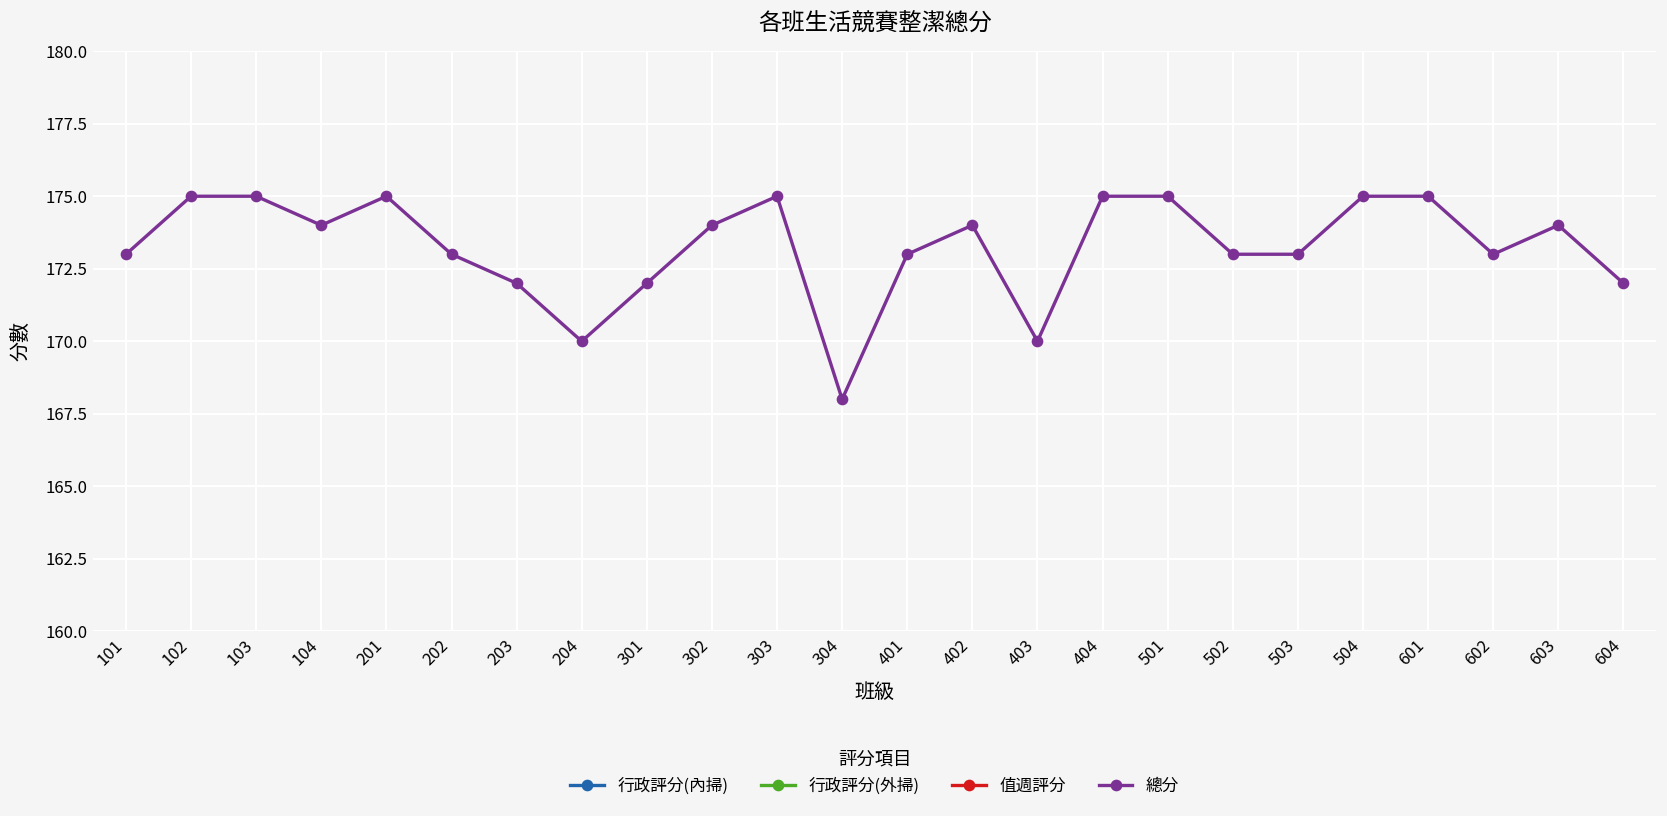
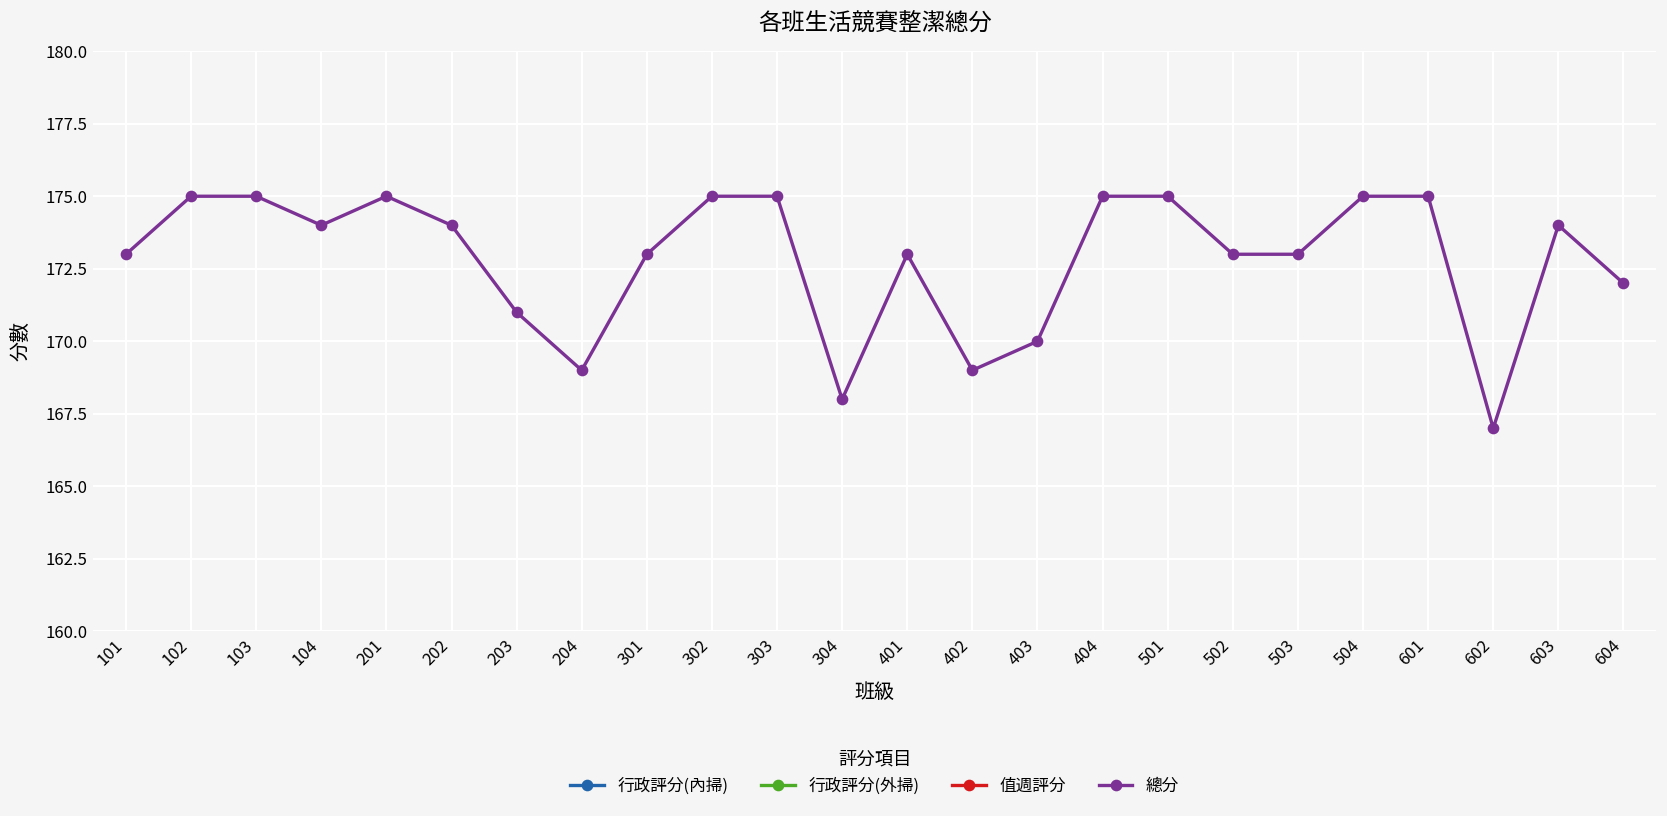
總分, 202: 173 -> 174
總分, 203: 172 -> 171
總分, 204: 170 -> 169
總分, 301: 172 -> 173
總分, 302: 174 -> 175
總分, 402: 174 -> 169
總分, 602: 173 -> 167
